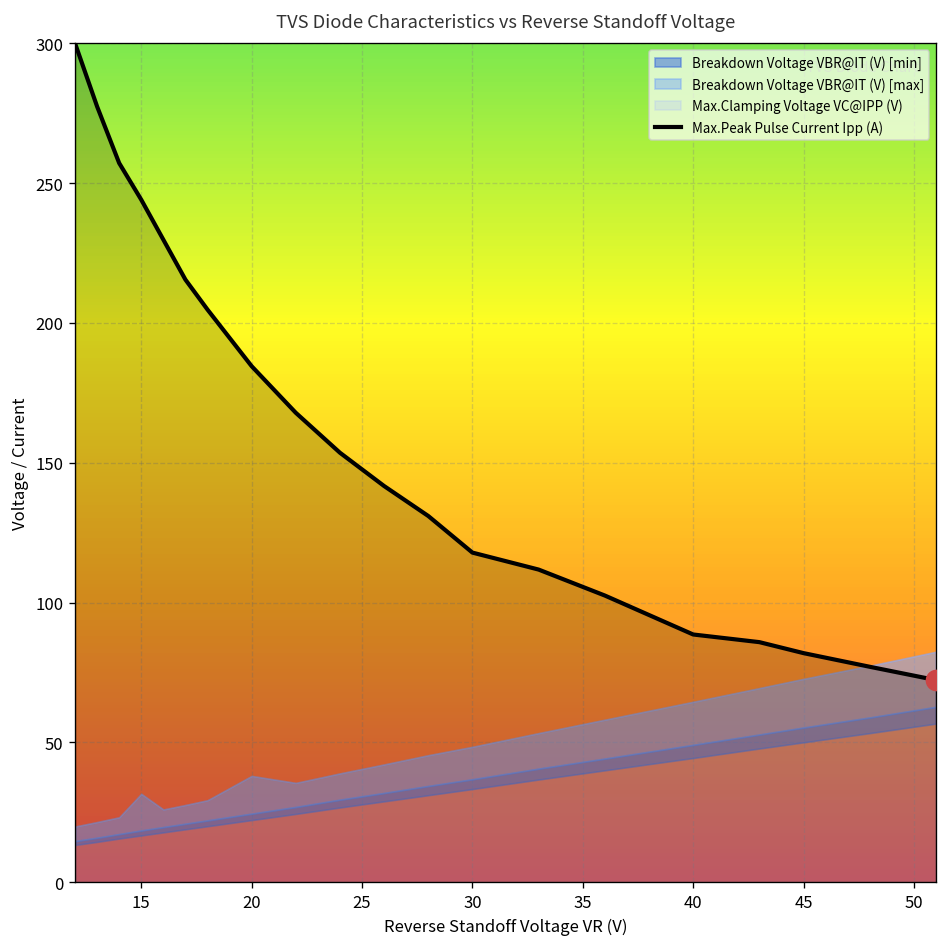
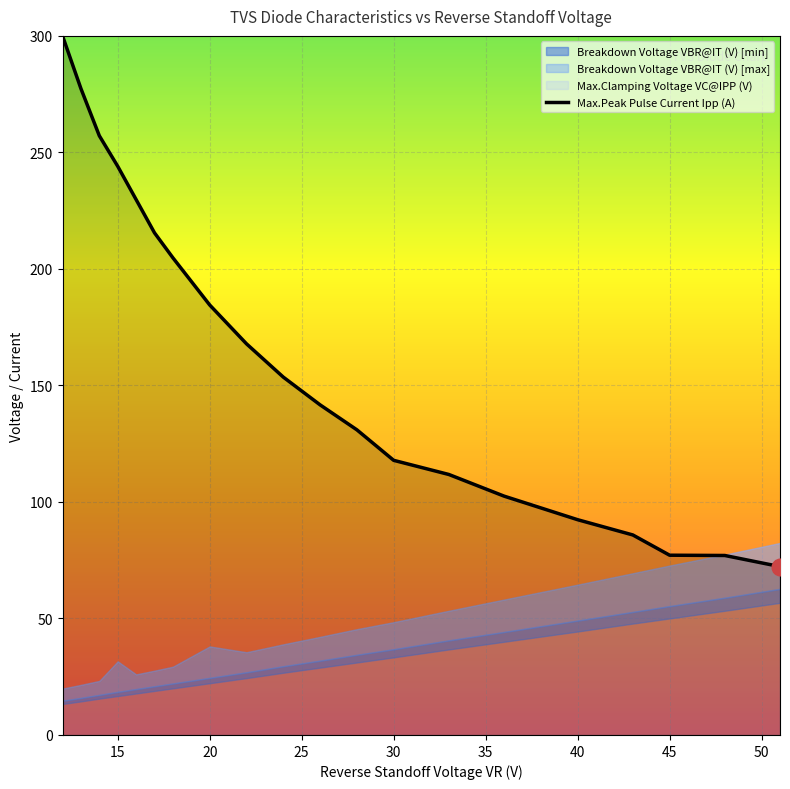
Max.Peak Pulse Current Ipp (A), 40: 89 -> 92
Max.Peak Pulse Current Ipp (A), 45: 82 -> 77
